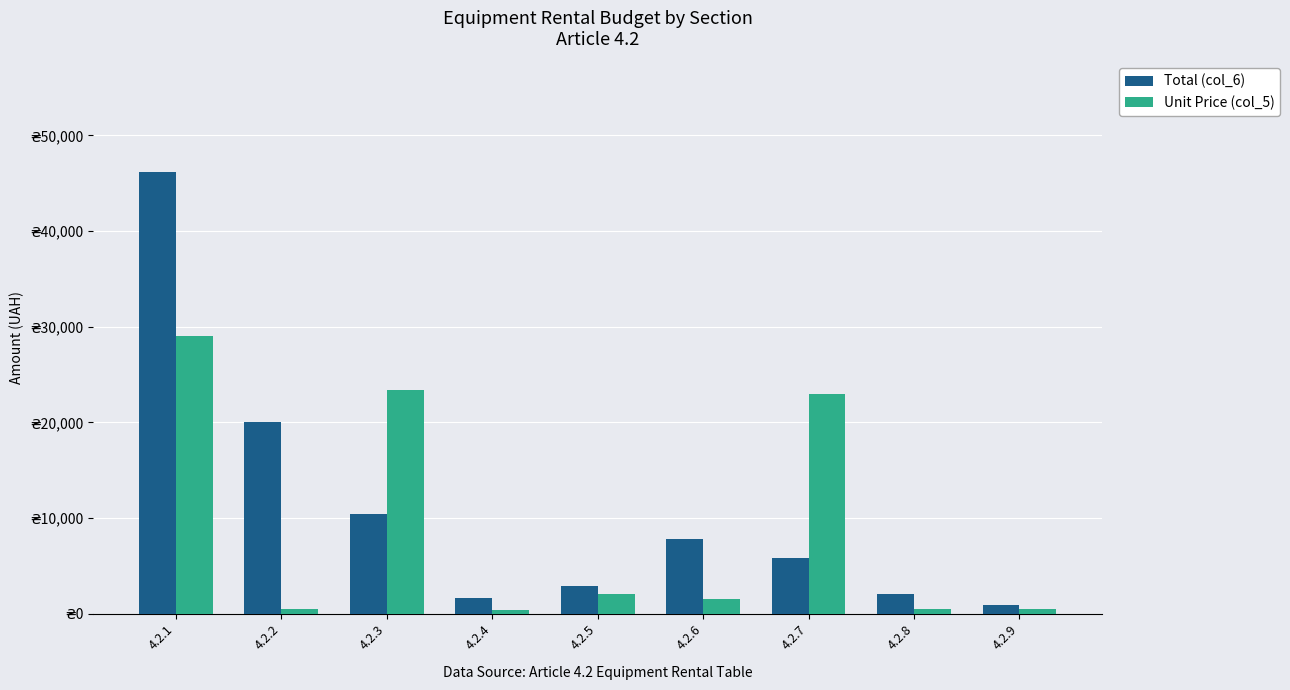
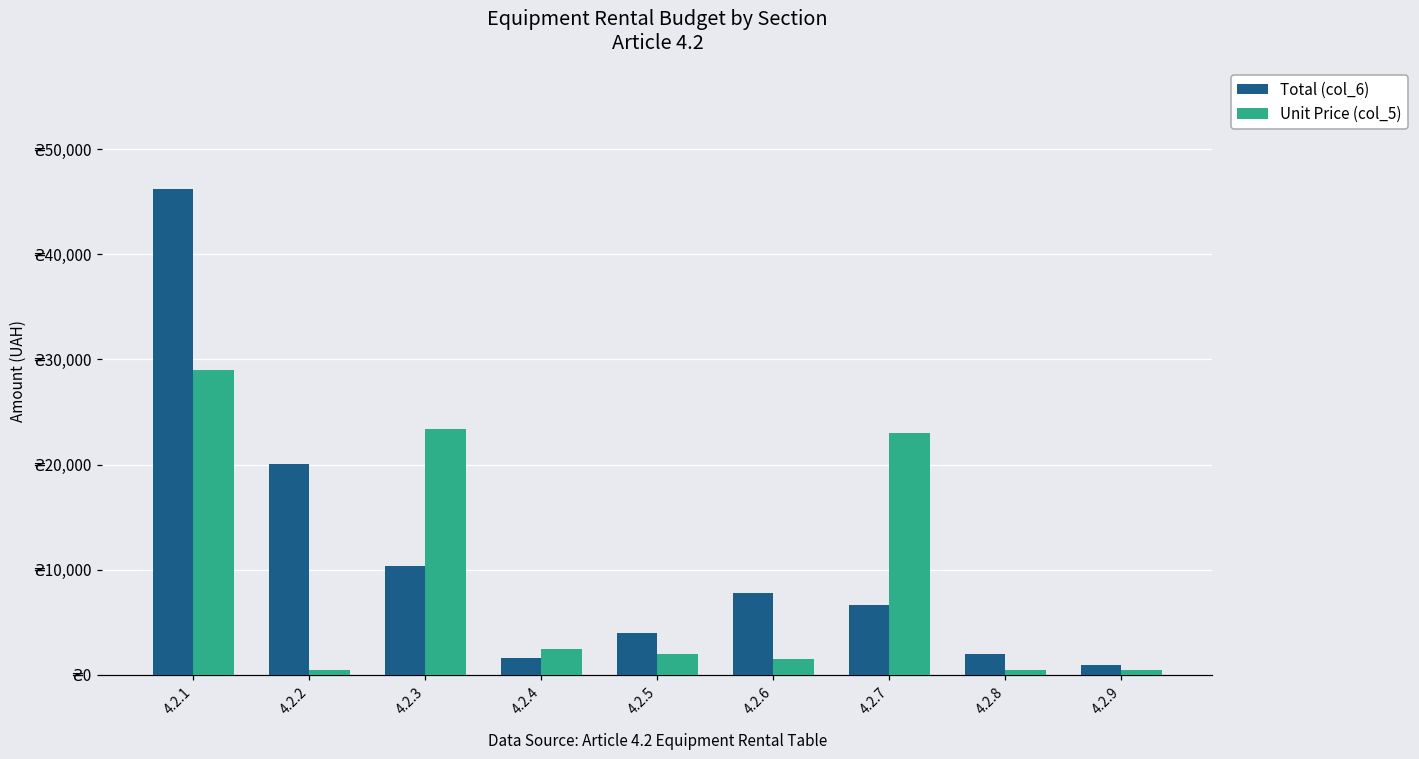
Unit Price (col_5), 4.2.4: ₴0 -> ₴2,000
Total (col_6), 4.2.5: ₴3,000 -> ₴4,000
Total (col_6), 4.2.7: ₴6,000 -> ₴7,000
